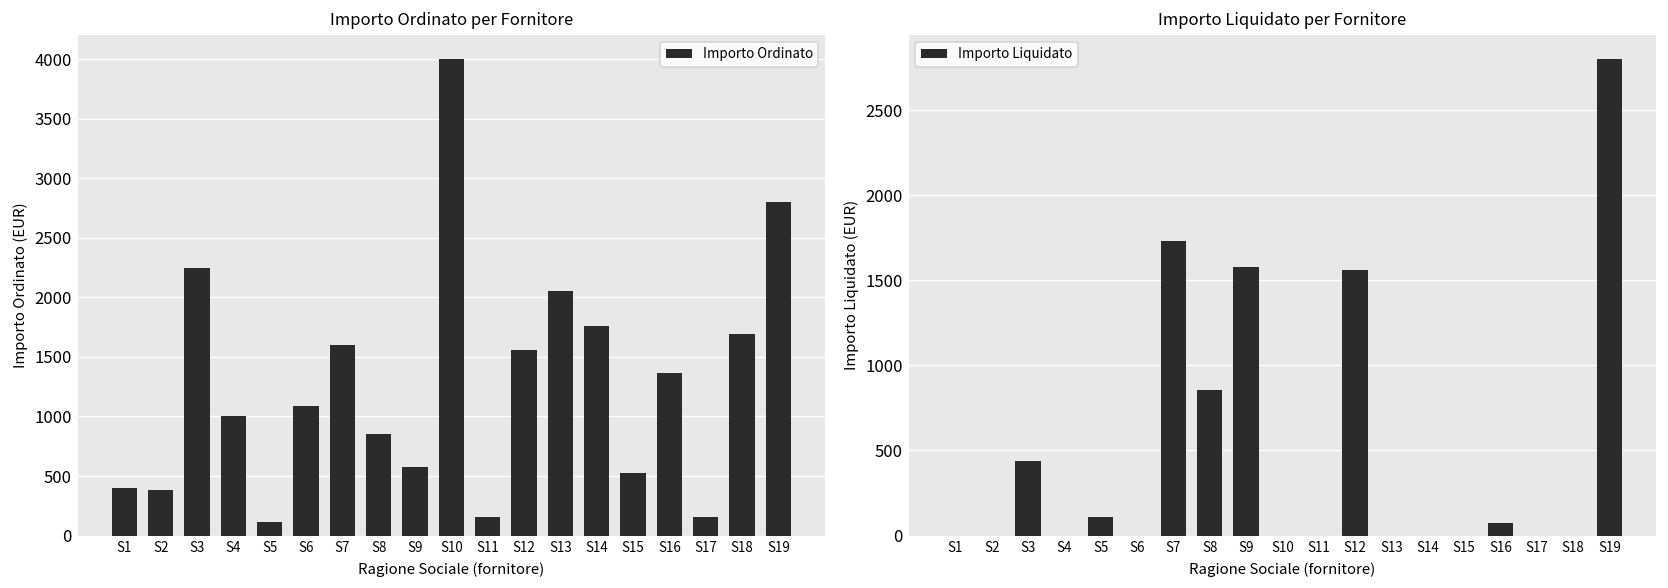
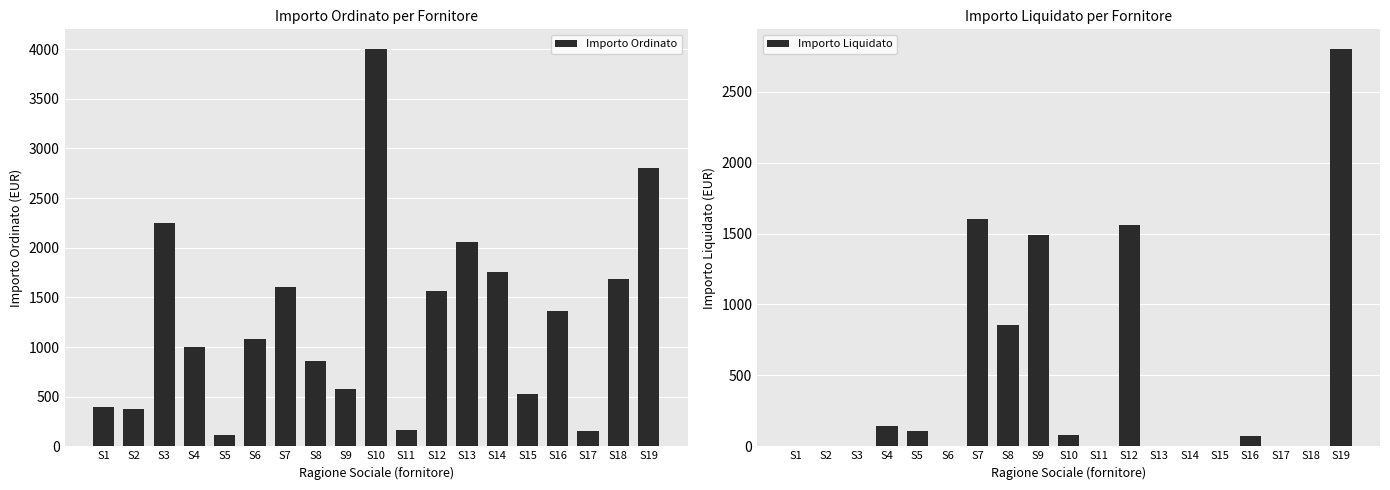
Importo Liquidato per Fornitore, S3: 440 -> 0
Importo Liquidato per Fornitore, S4: 0 -> 150
Importo Liquidato per Fornitore, S7: 1730 -> 1600
Importo Liquidato per Fornitore, S9: 1580 -> 1490
Importo Liquidato per Fornitore, S10: 0 -> 80
